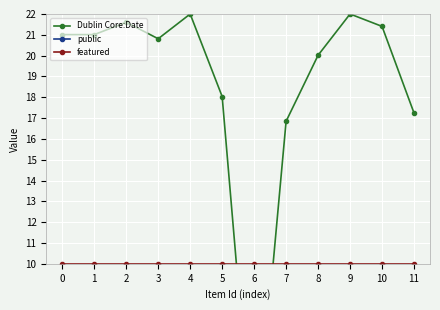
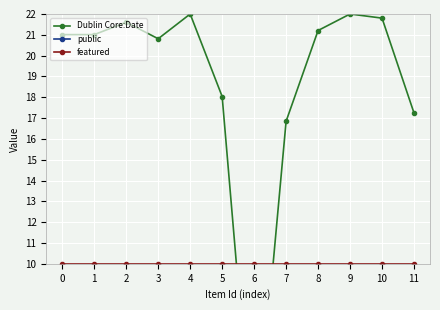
Dublin Core:Date, 8: 20.0 -> 21.2
Dublin Core:Date, 10: 21.4 -> 21.8
